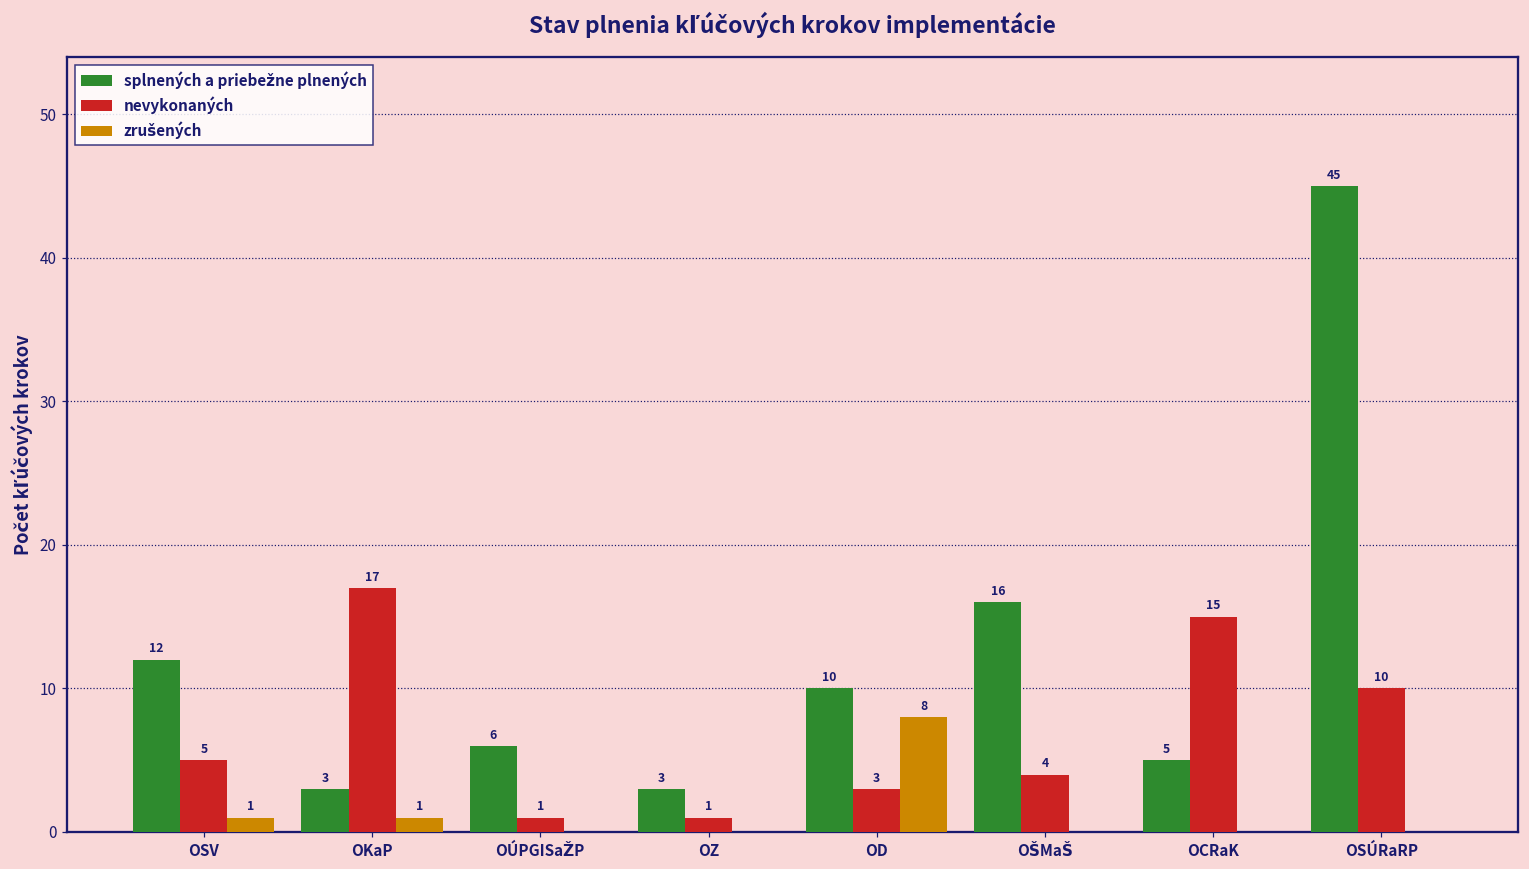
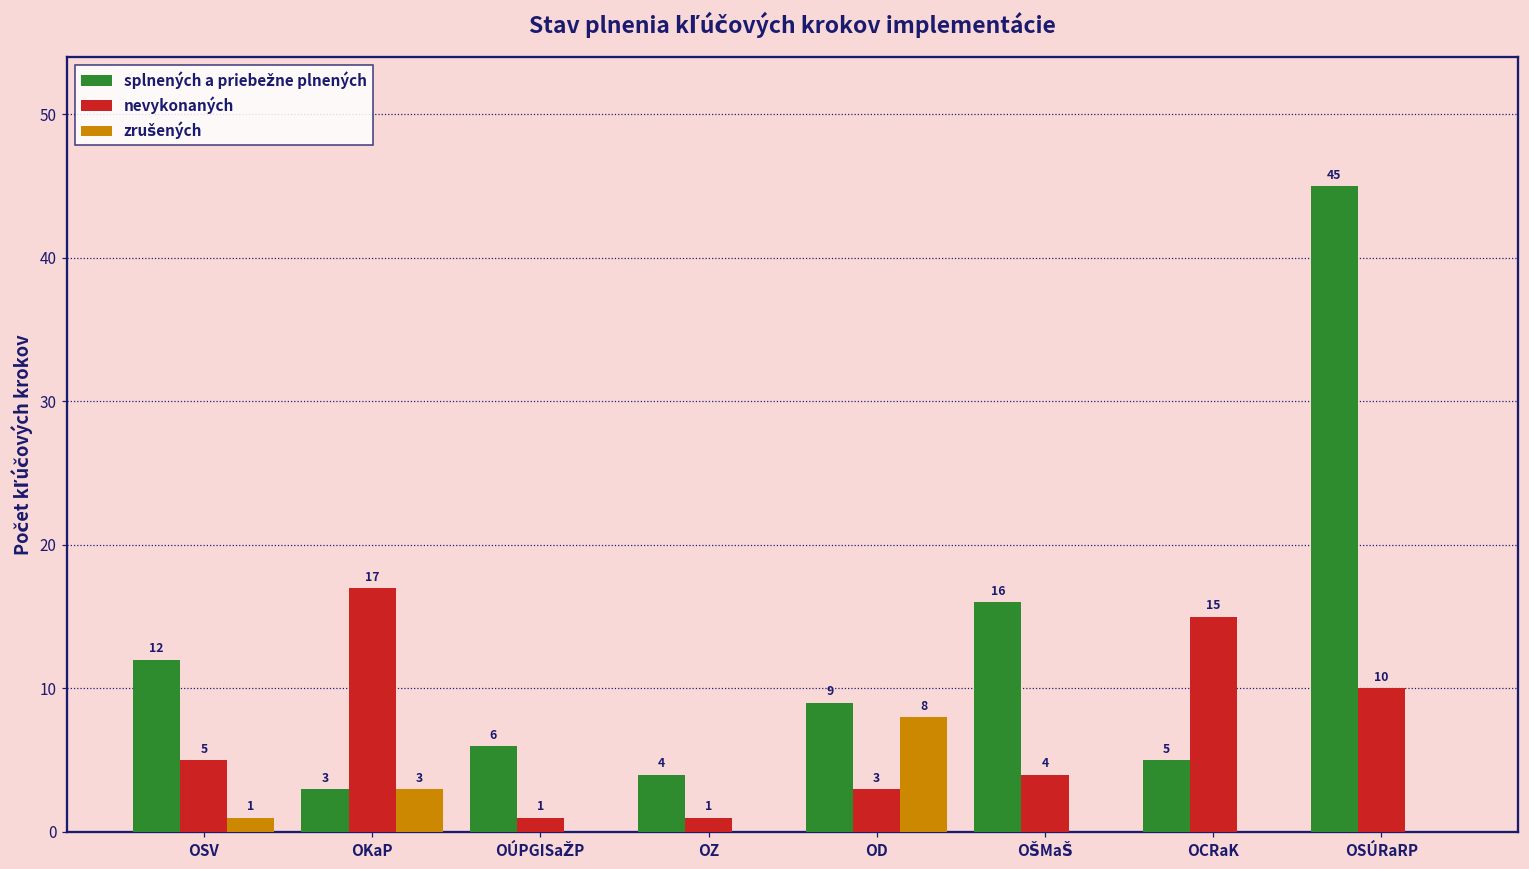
zrušených, OKaP: 1 -> 3
splnených a priebežne plnených, OZ: 3 -> 4
splnených a priebežne plnených, OD: 10 -> 9
